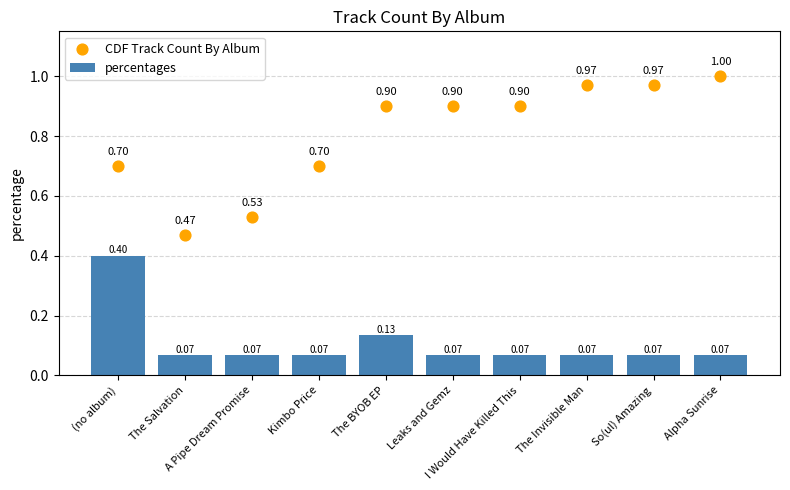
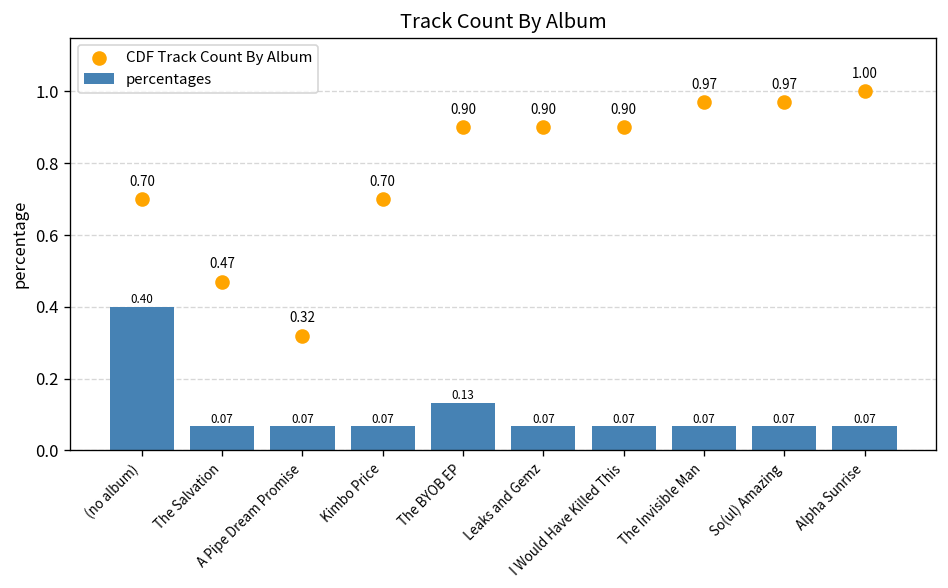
CDF Track Count By Album, A Pipe Dream Promise: 0.53 -> 0.32
